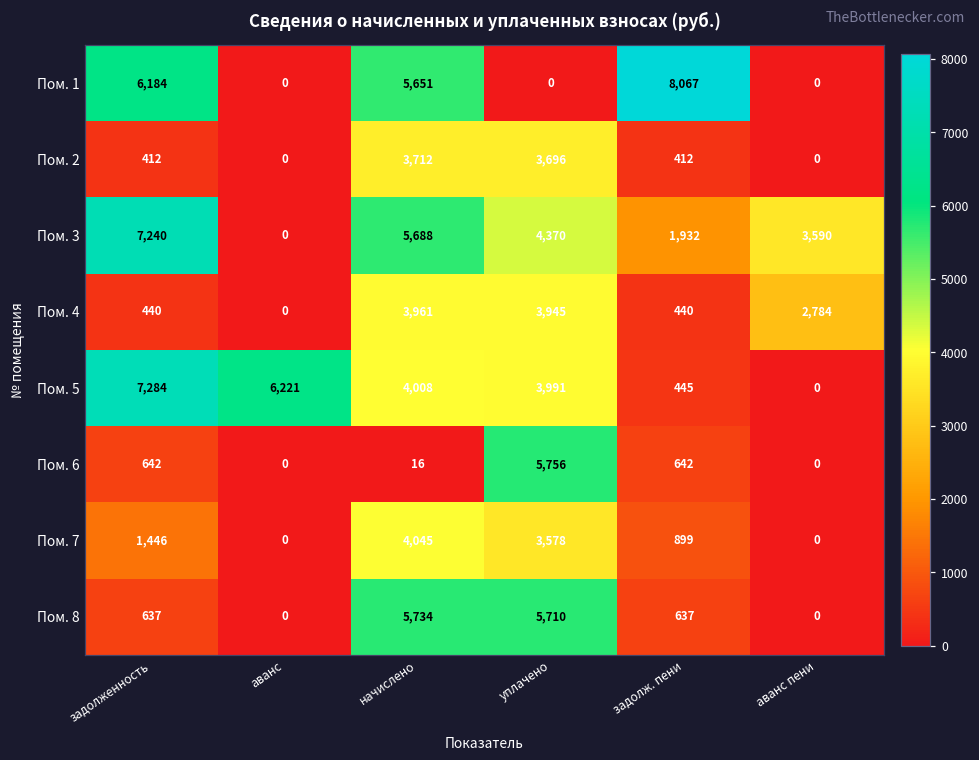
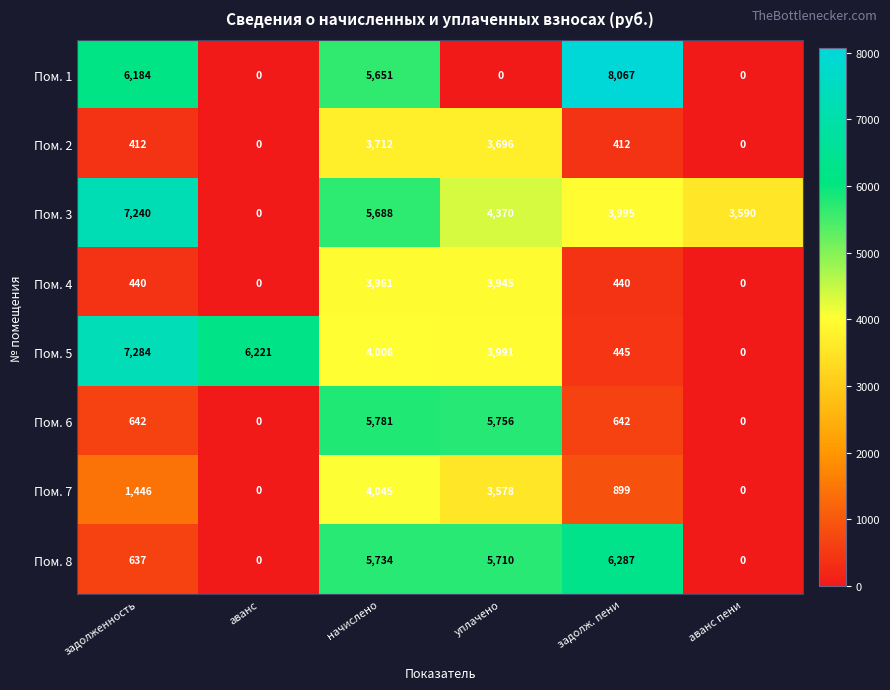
Пом. 3, задолж. пени: 1,932 -> 3,995
Пом. 4, аванс пени: 2,784 -> 0
Пом. 6, начислено: 16 -> 5,781
Пом. 8, задолж. пени: 637 -> 6,287
